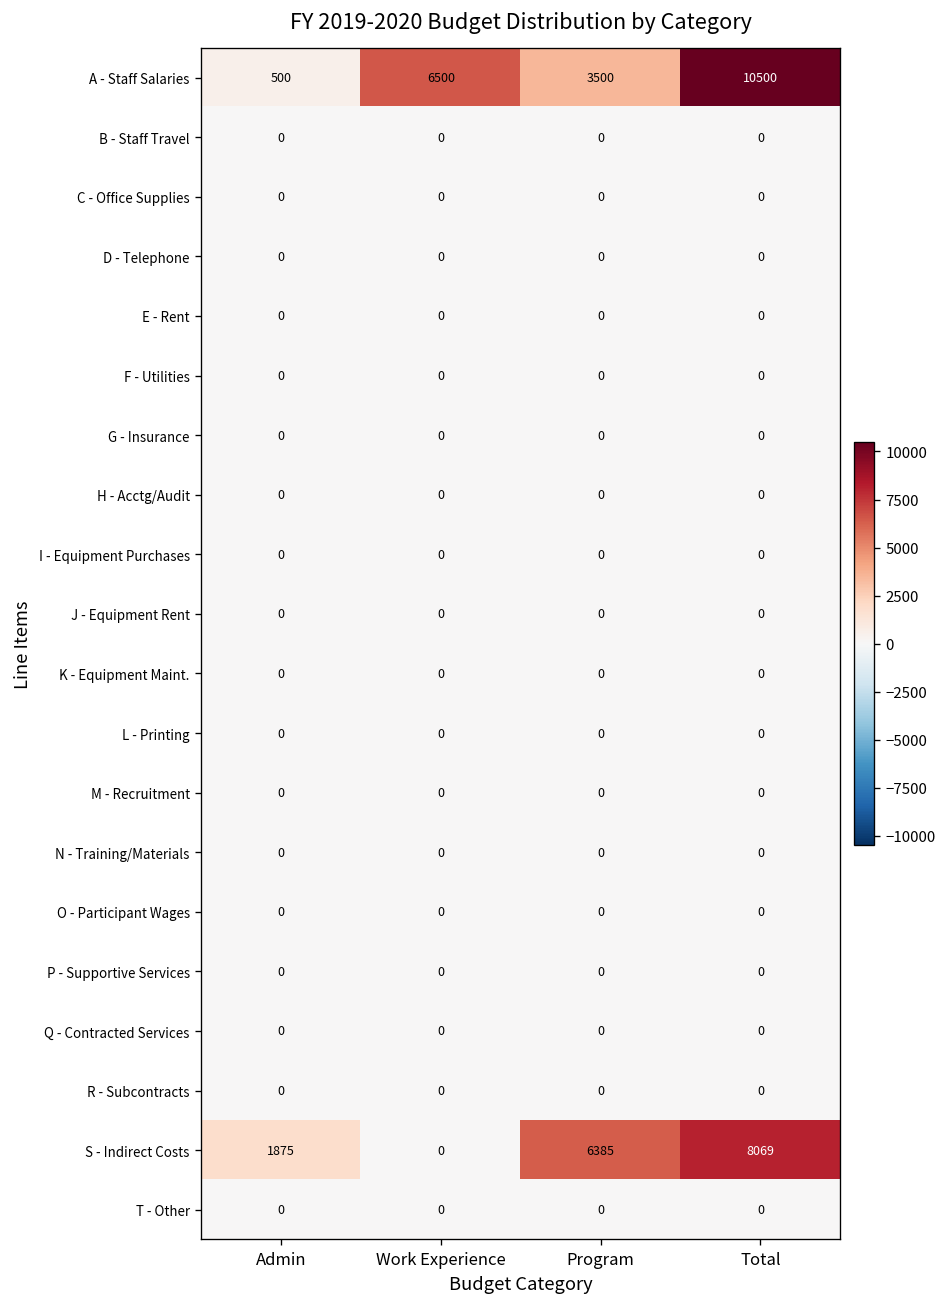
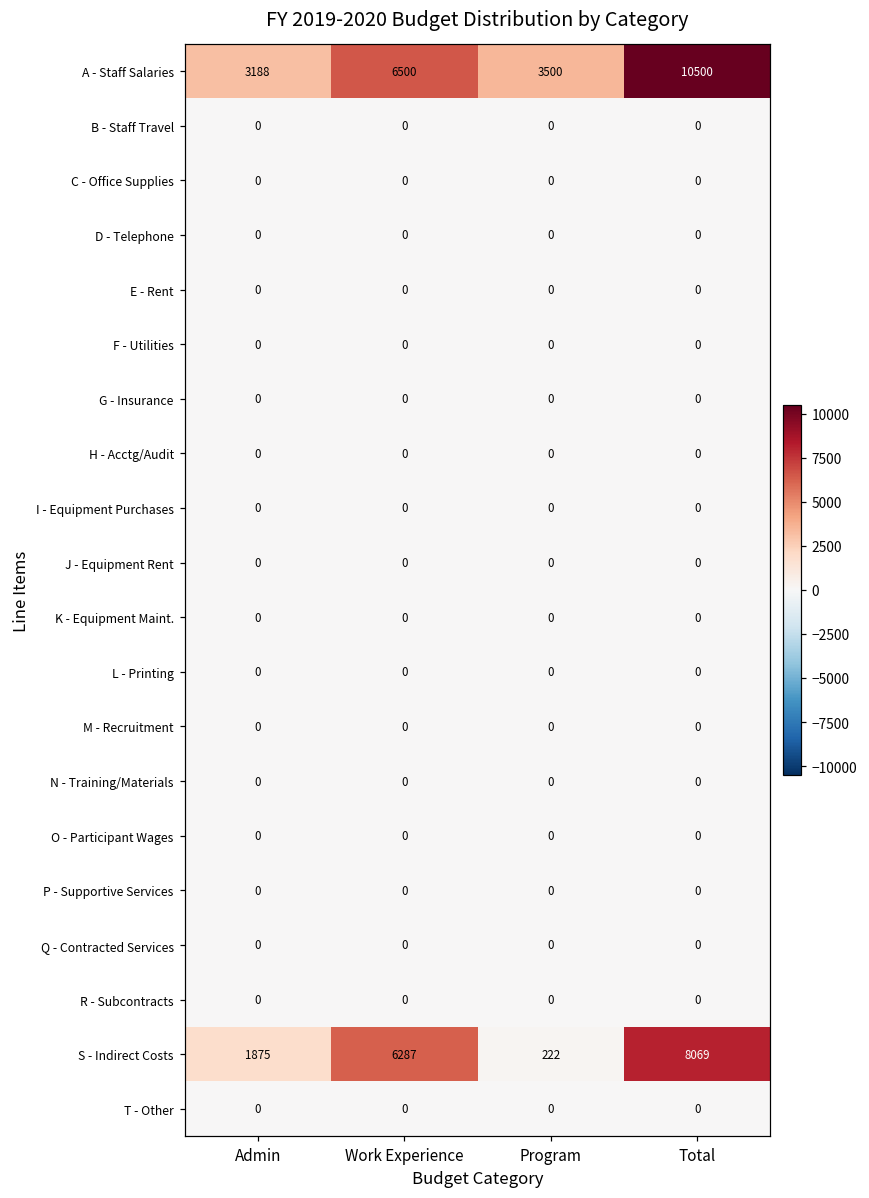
A - Staff Salaries, Admin: 500 -> 3188
S - Indirect Costs, Work Experience: 0 -> 6287
S - Indirect Costs, Program: 6385 -> 222
